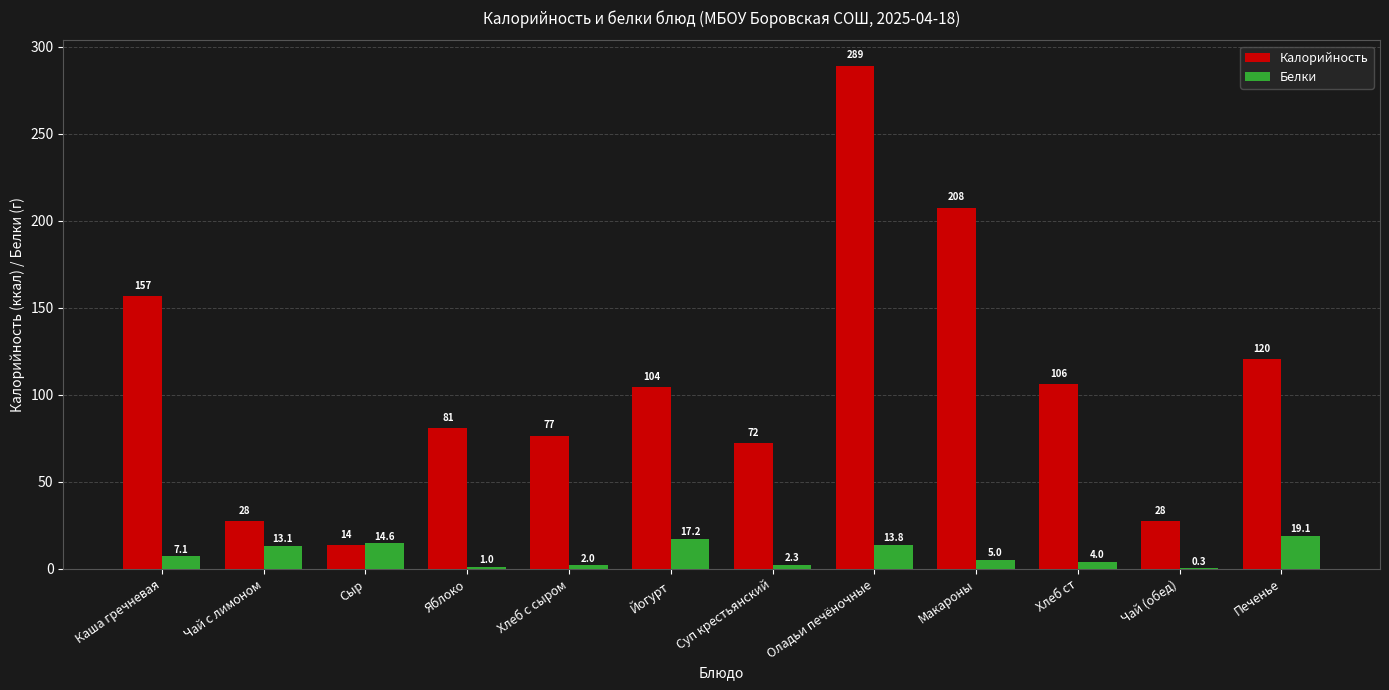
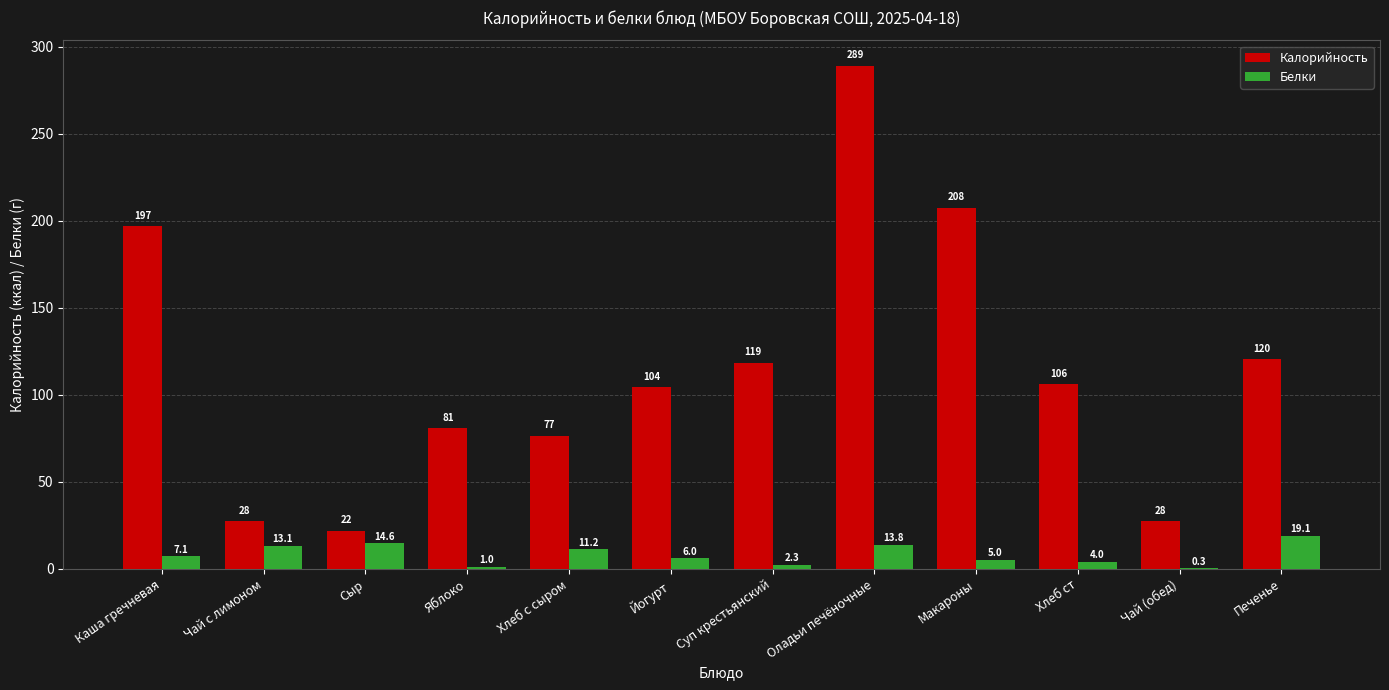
Калорийность, Каша гречневая: 157 -> 197
Калорийность, Сыр: 14 -> 22
Белки, Хлеб с сыром: 2.0 -> 11.2
Белки, Йогурт: 17.2 -> 6.0
Калорийность, Суп крестьянский: 72 -> 119
